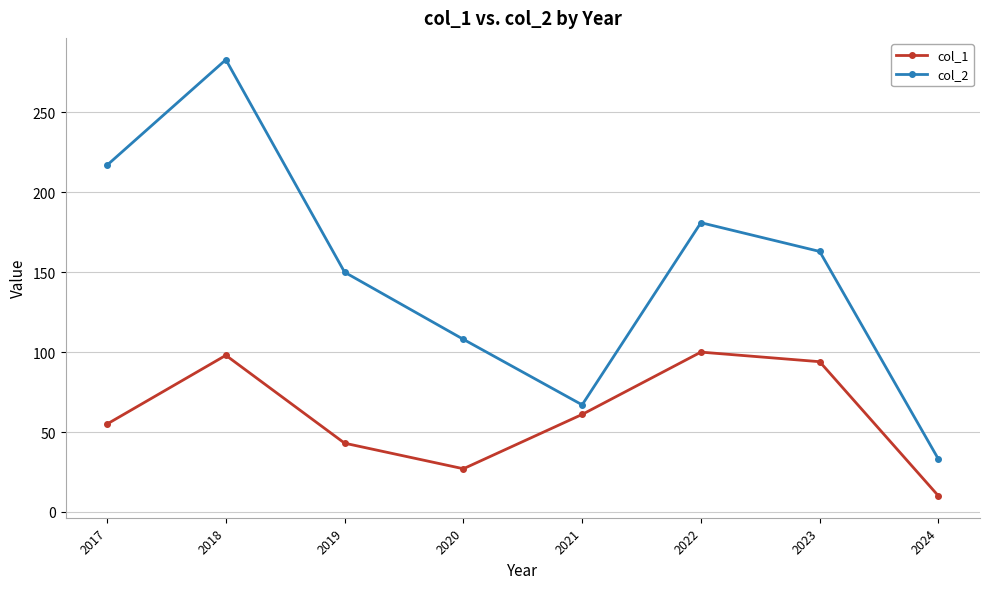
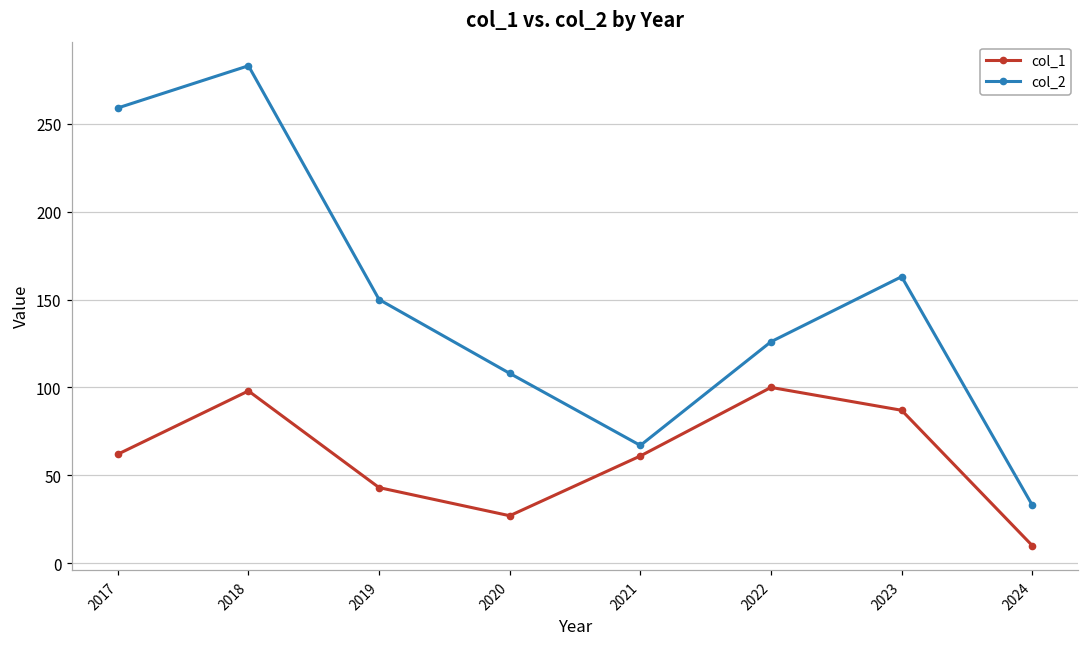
col_1, 2017: 55 -> 62
col_2, 2017: 217 -> 259
col_2, 2022: 181 -> 126
col_1, 2023: 94 -> 87
